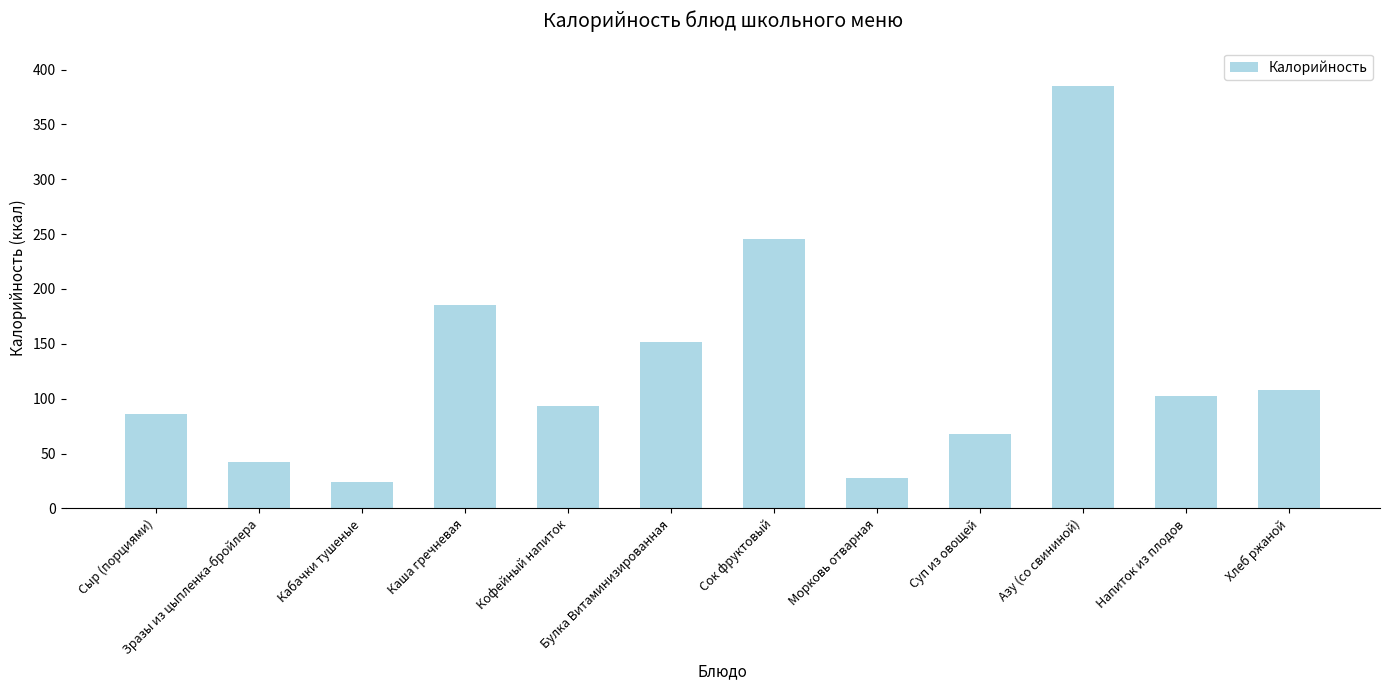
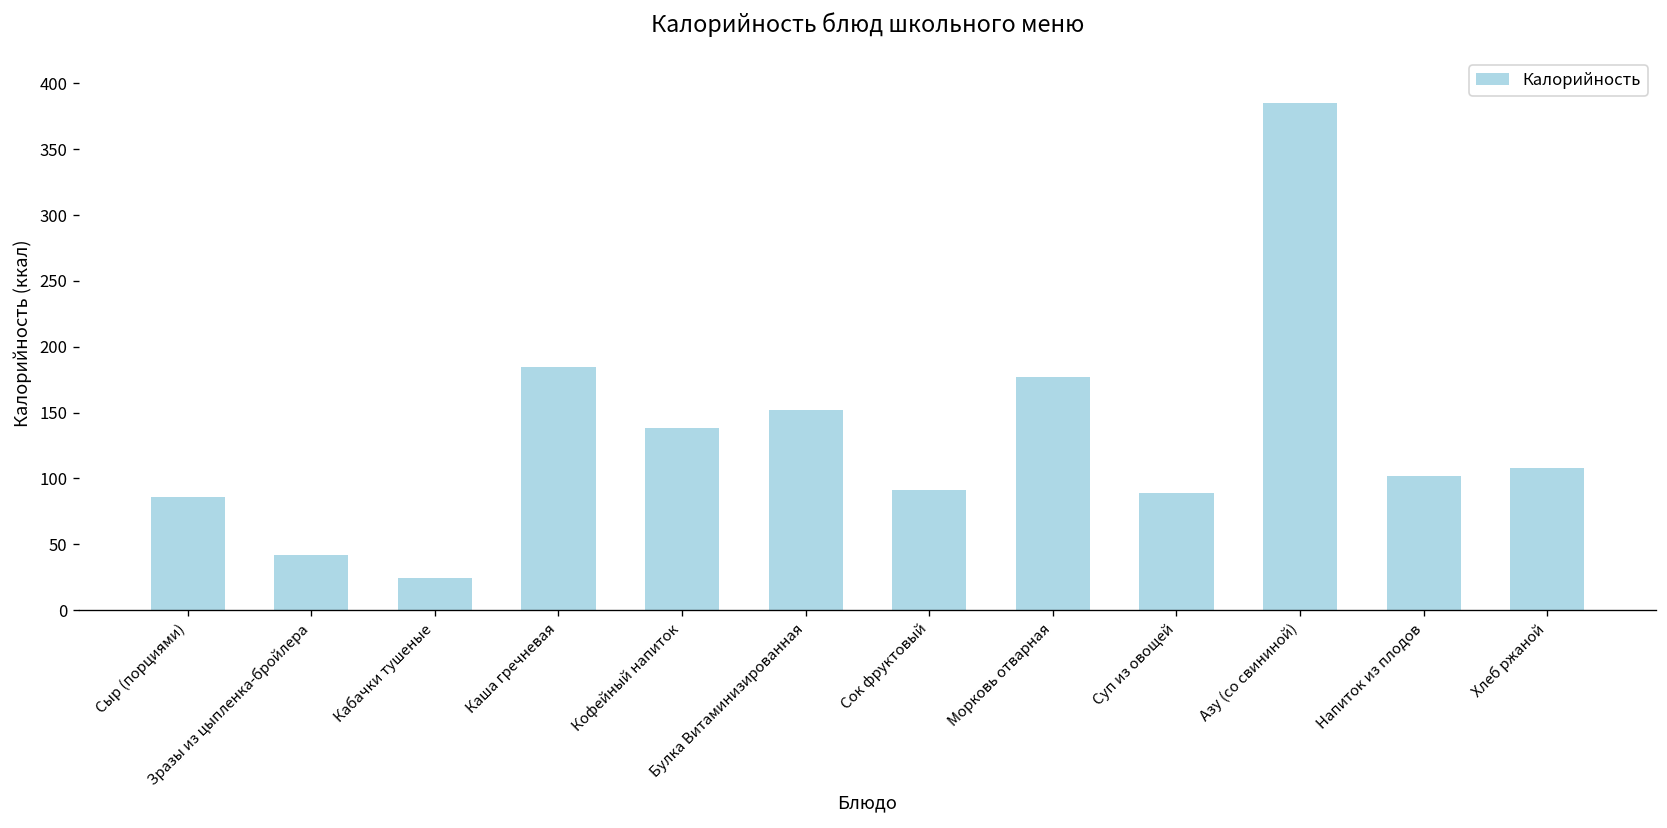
Кофейный напиток: 93 -> 138
Сок фруктовый: 246 -> 91
Морковь отварная: 28 -> 177
Суп из овощей: 68 -> 89
